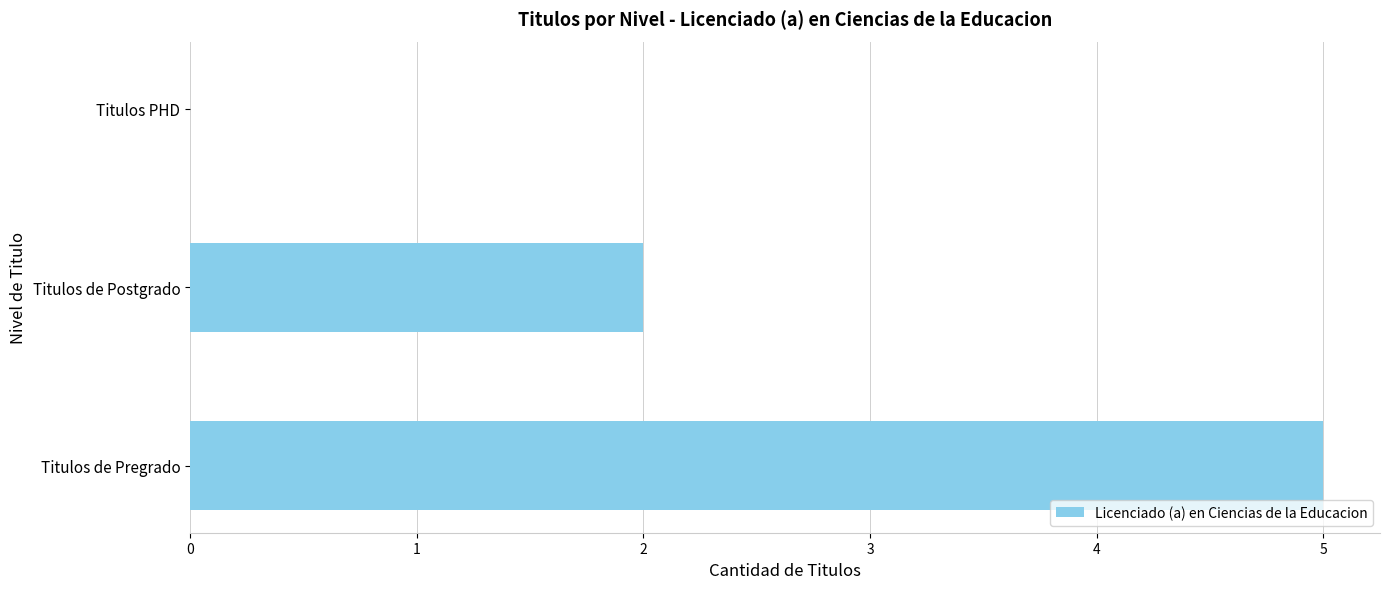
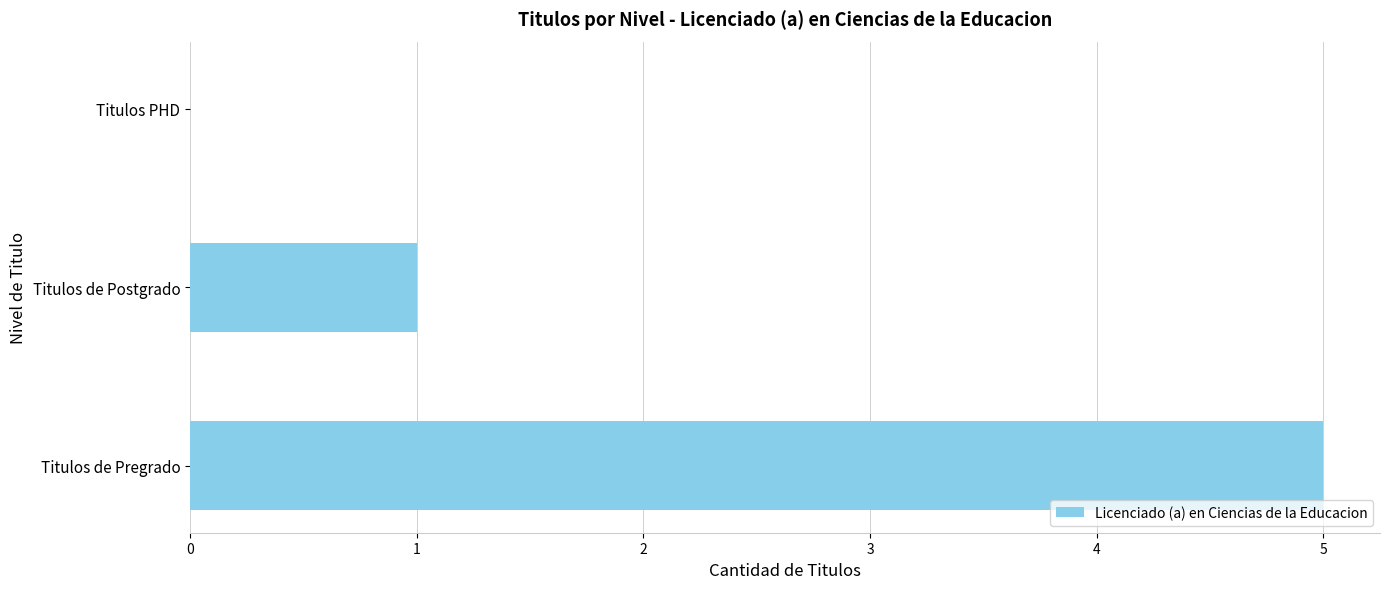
Titulos de Postgrado: 2 -> 1
